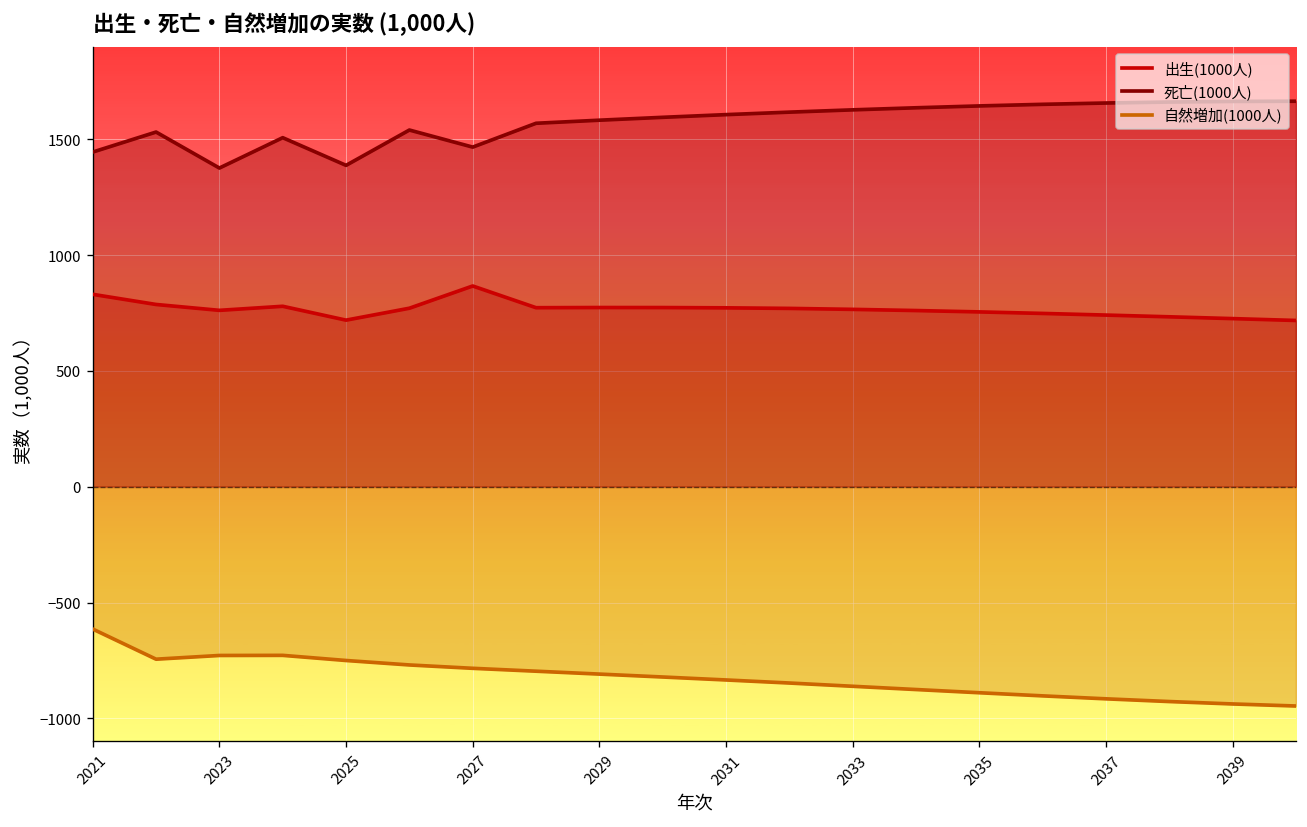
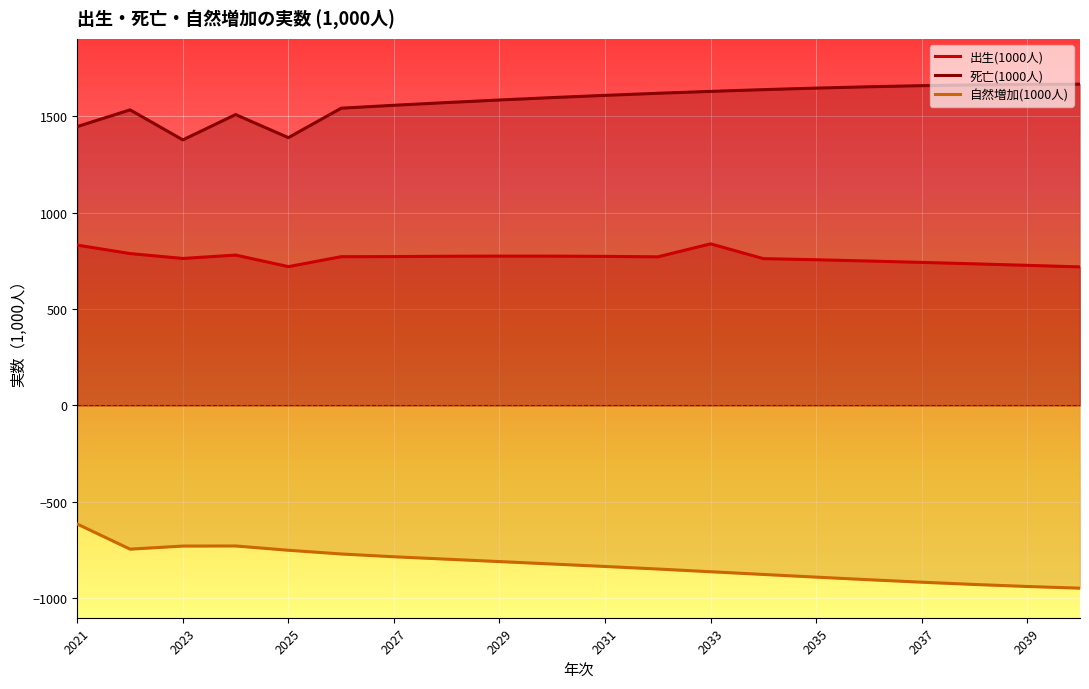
出生(1000人), 2027: 870 -> 770
死亡(1000人), 2027: 1470 -> 1560
出生(1000人), 2033: 770 -> 840
